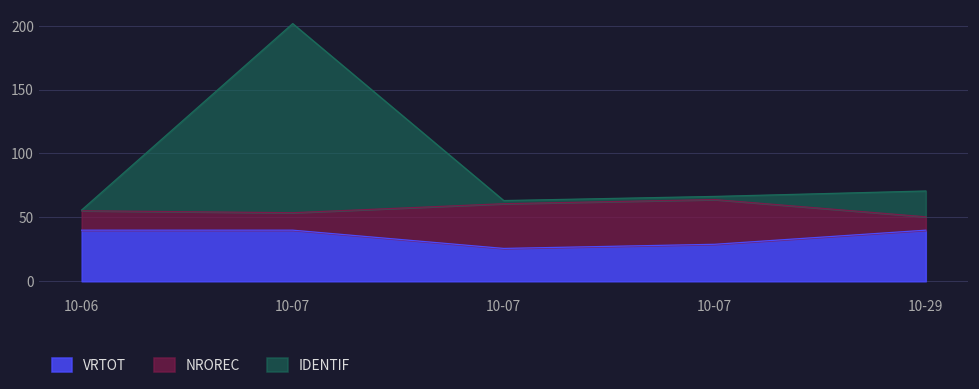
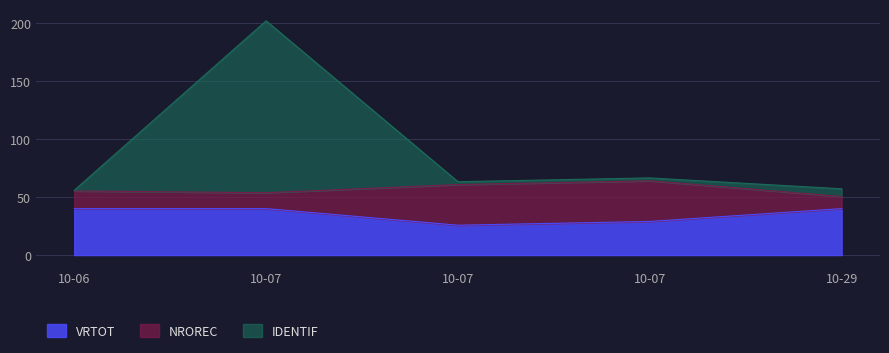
IDENTIF, 10-29: 20 -> 7
